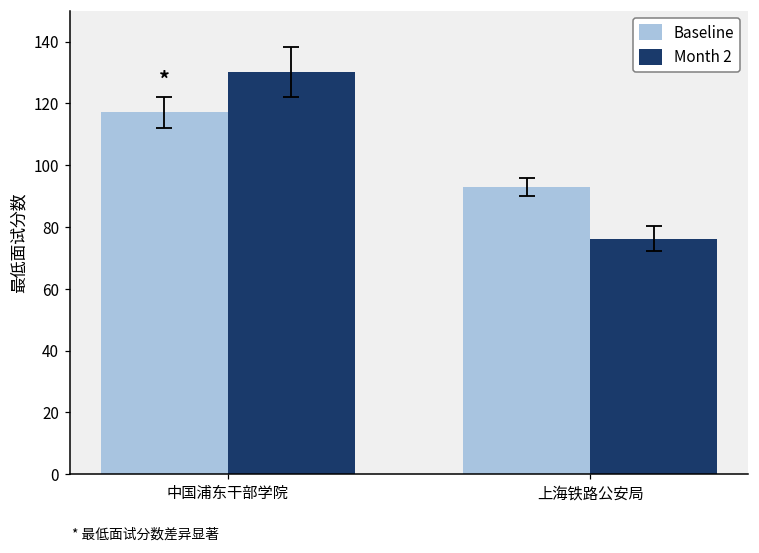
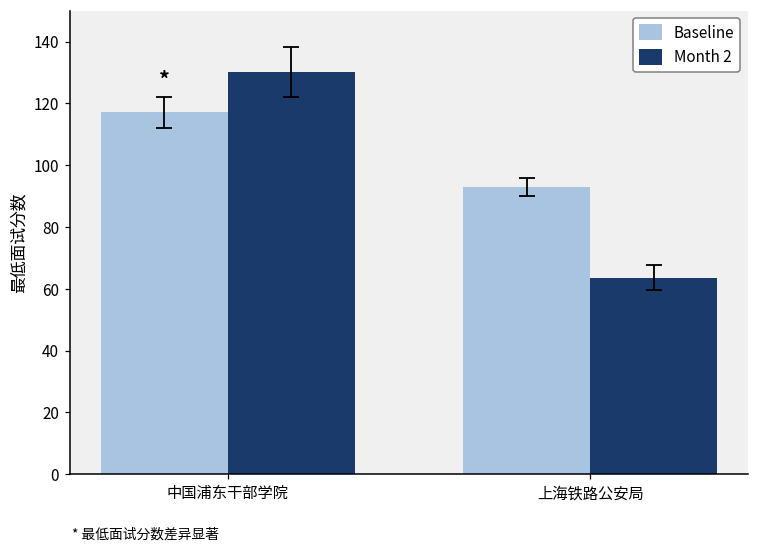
Month 2, 上海铁路公安局: 76 -> 64
